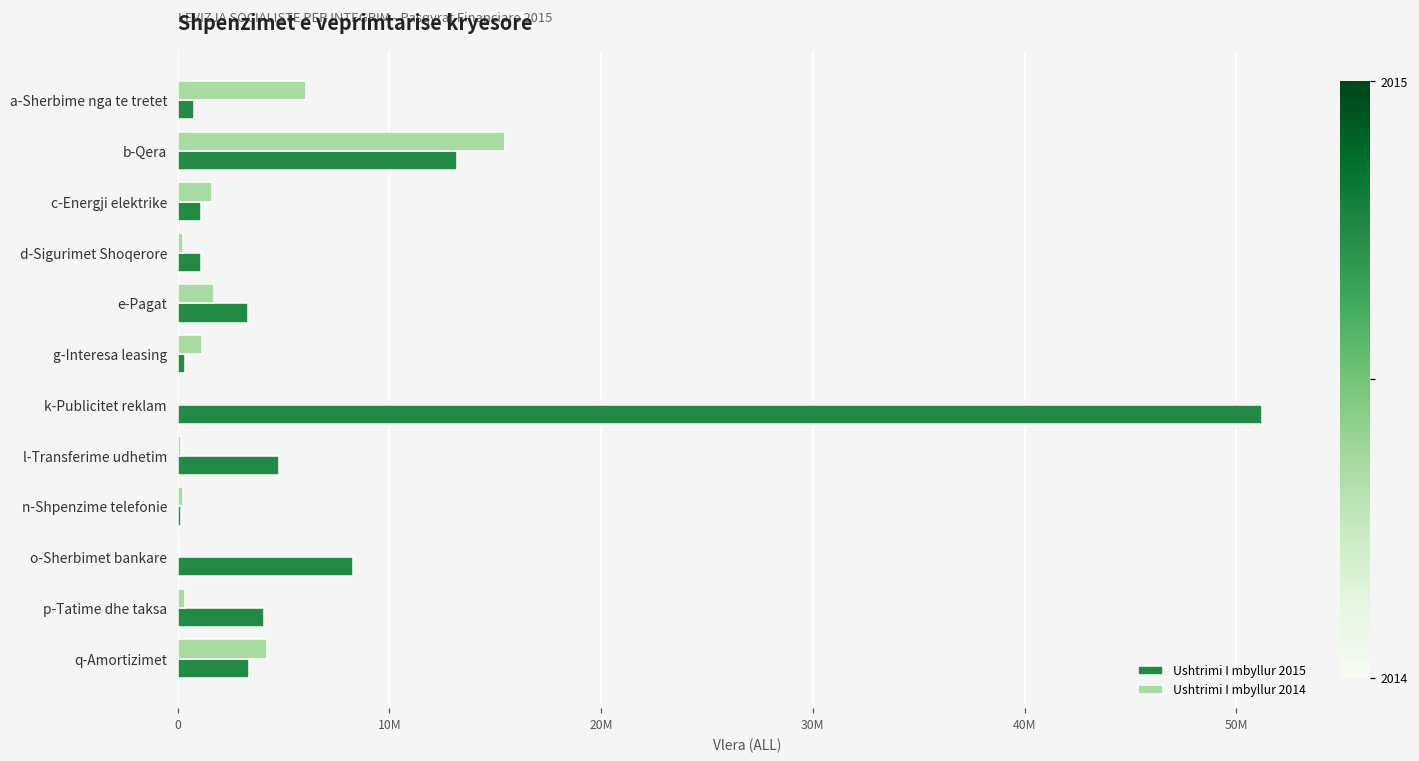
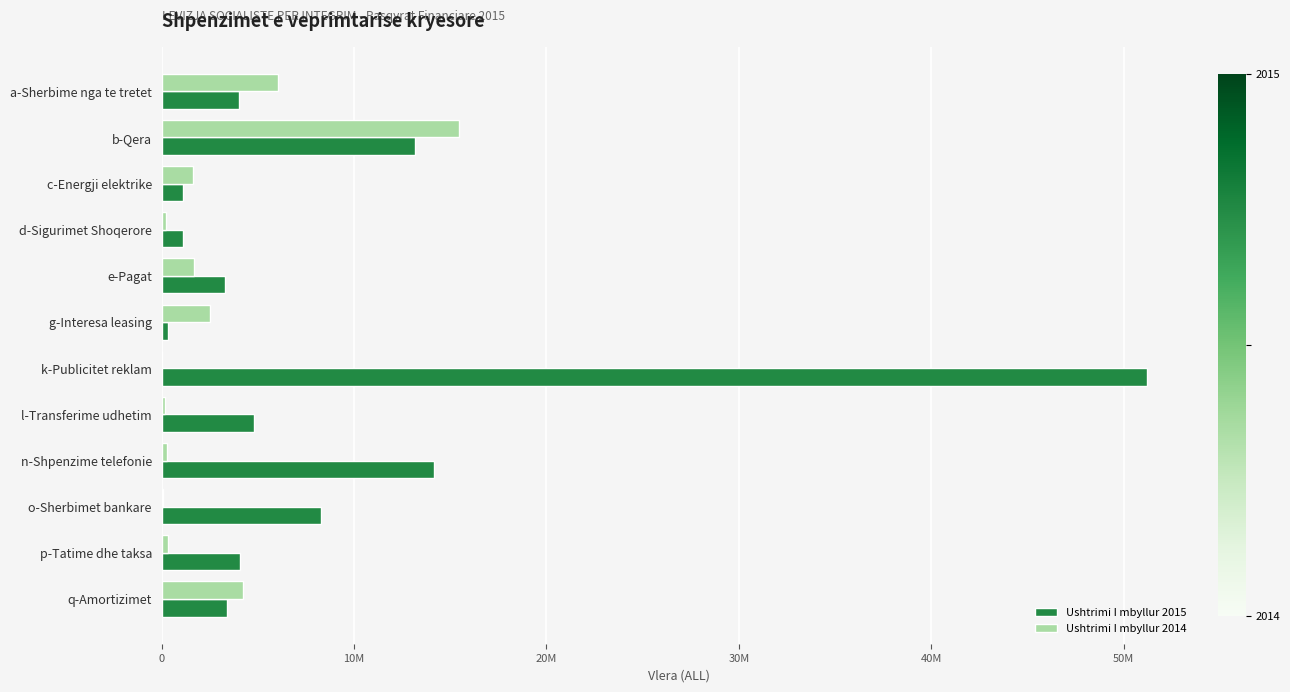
Ushtrimi I mbyllur 2015, a-Sherbime nga te tretet: 800000 -> 4000000
Ushtrimi I mbyllur 2014, g-Interesa leasing: 1100000 -> 2500000
Ushtrimi I mbyllur 2015, n-Shpenzime telefonie: 100000 -> 14200000
